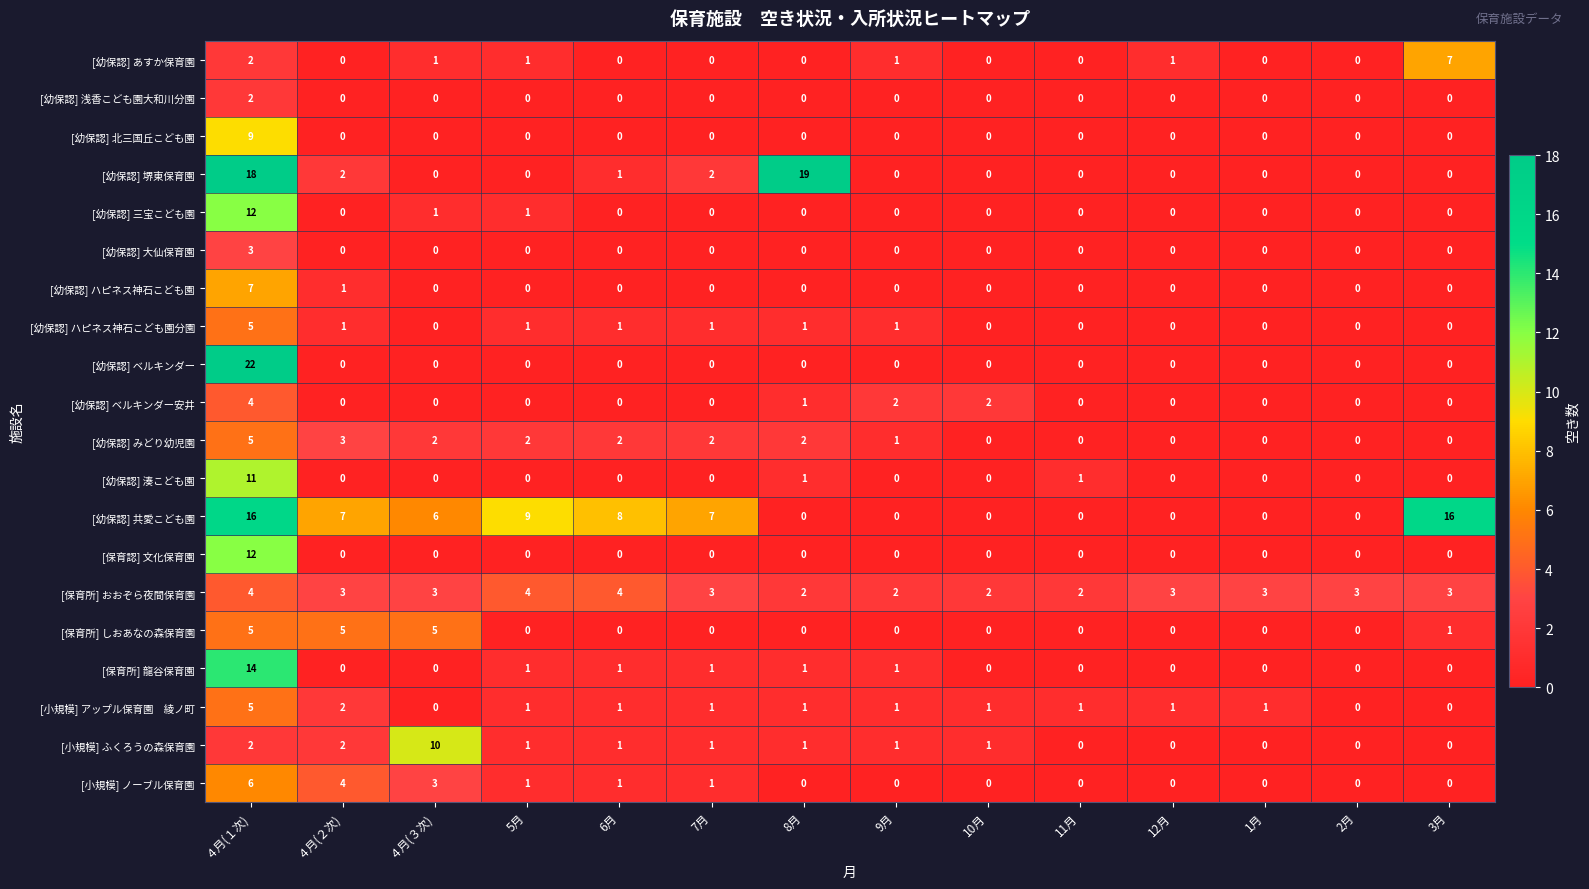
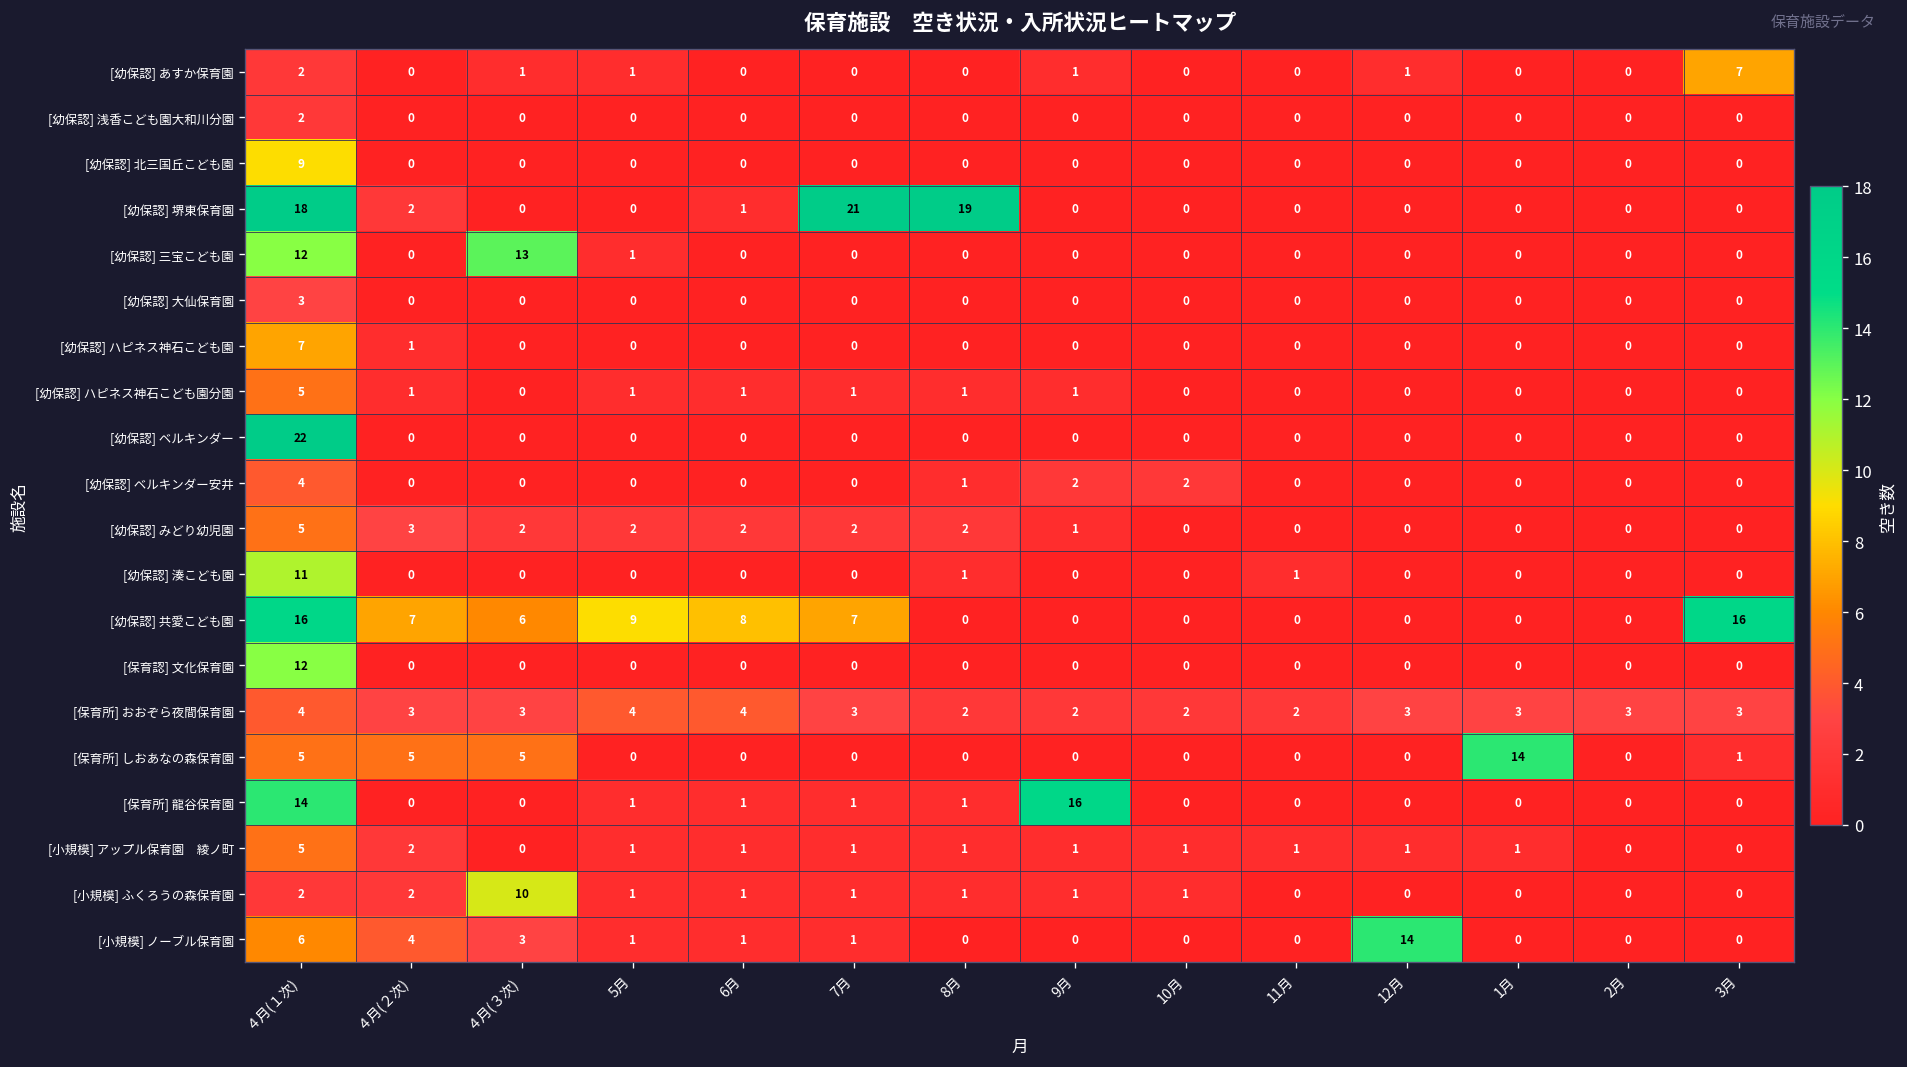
[幼保認] 堺東保育園, 7月: 2 -> 21
[幼保認] 三宝こども園, ４月(３次): 1 -> 13
[保育所] しおあなの森保育園, 1月: 0 -> 14
[保育所] 龍谷保育園, 9月: 1 -> 16
[小規模] ノーブル保育園, 12月: 0 -> 14
